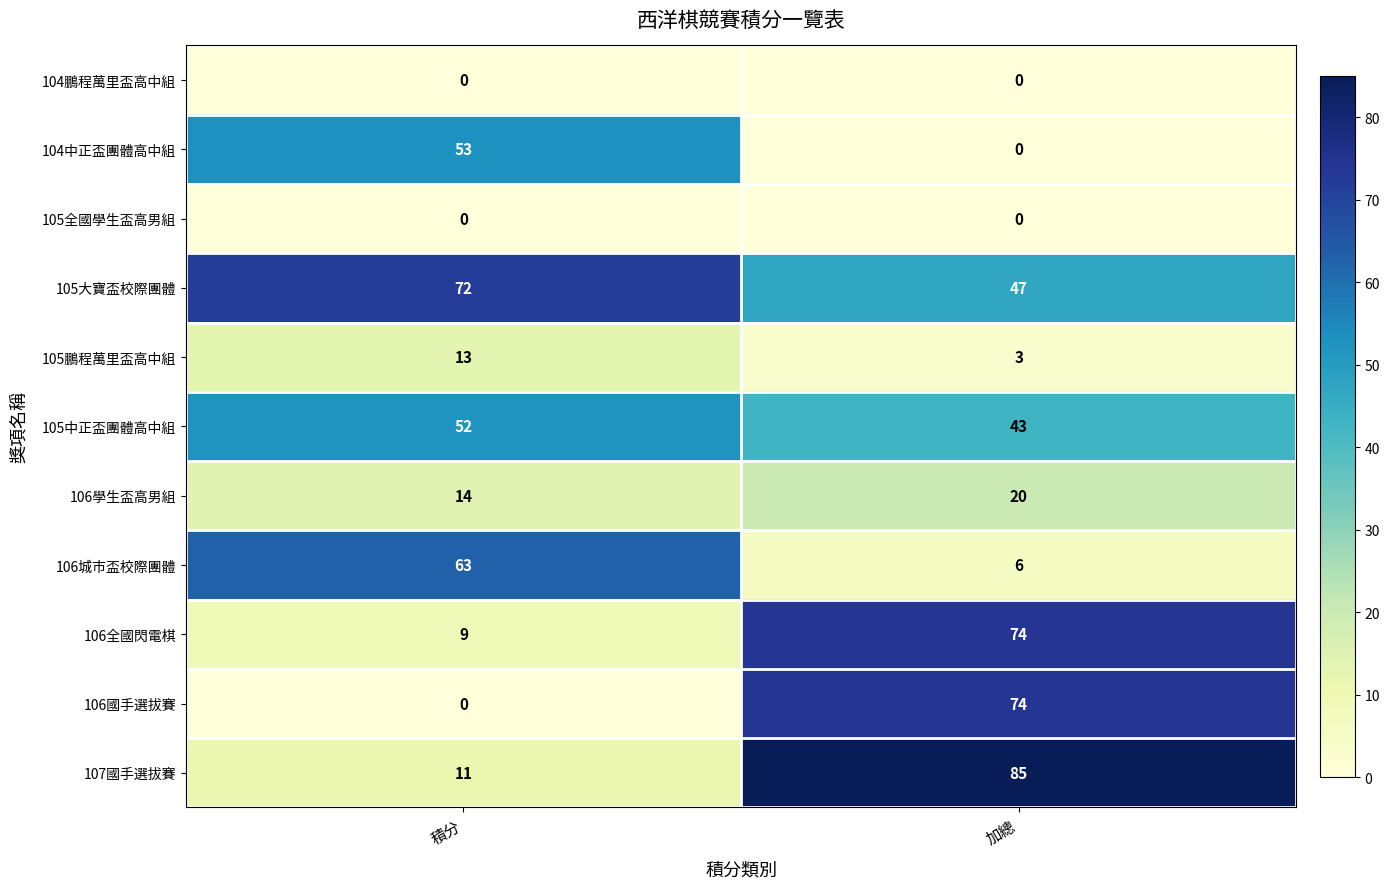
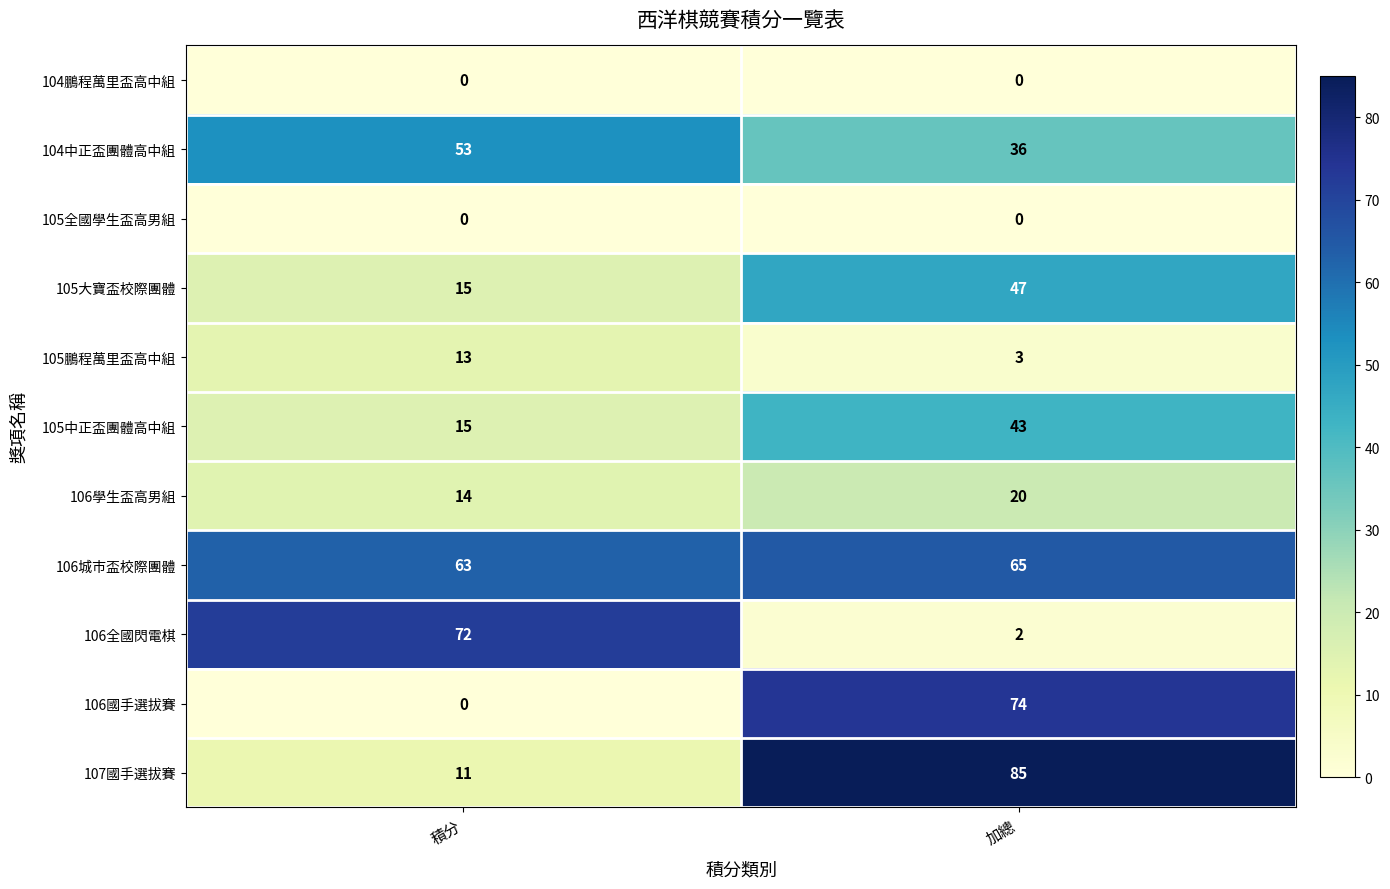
104中正盃團體高中組, 加總: 0 -> 36
105大寶盃校際團體, 積分: 72 -> 15
105中正盃團體高中組, 積分: 52 -> 15
106城市盃校際團體, 加總: 6 -> 65
106全國閃電棋, 積分: 9 -> 72
106全國閃電棋, 加總: 74 -> 2
